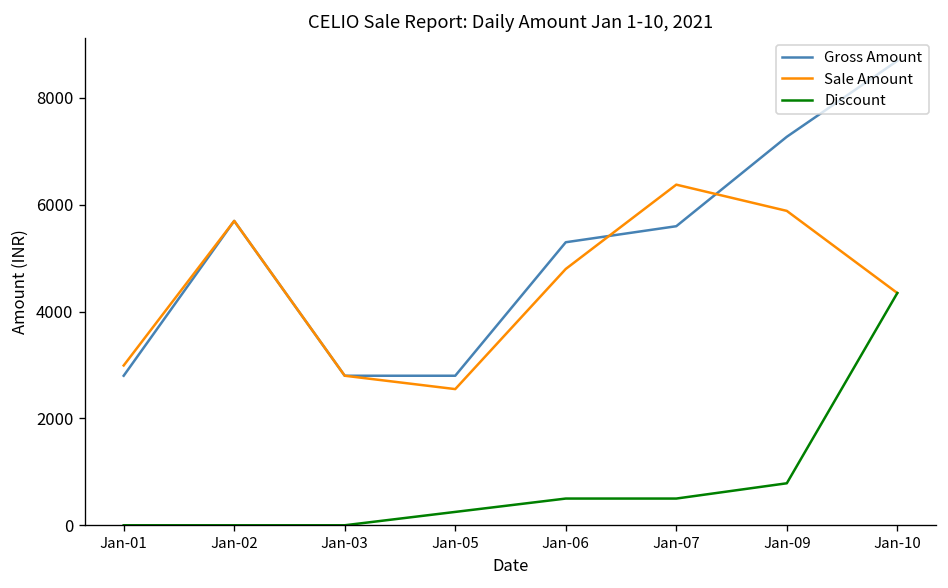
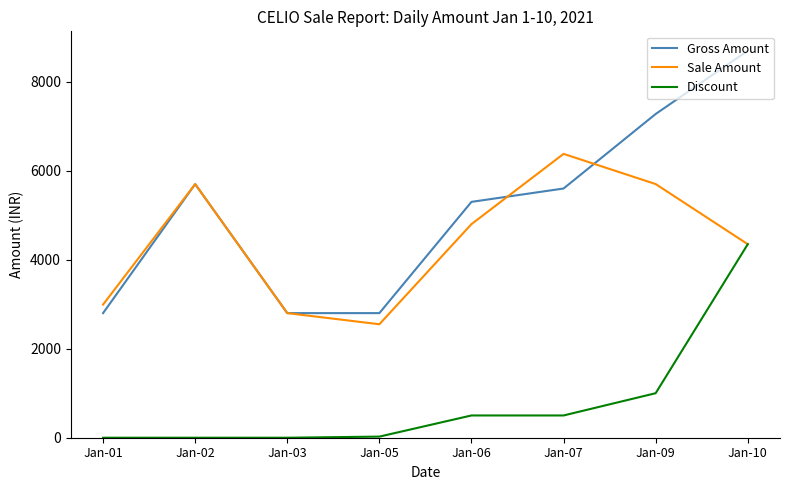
Discount, Jan-05: 300 -> 0
Sale Amount, Jan-09: 5900 -> 5700
Discount, Jan-09: 800 -> 1000
